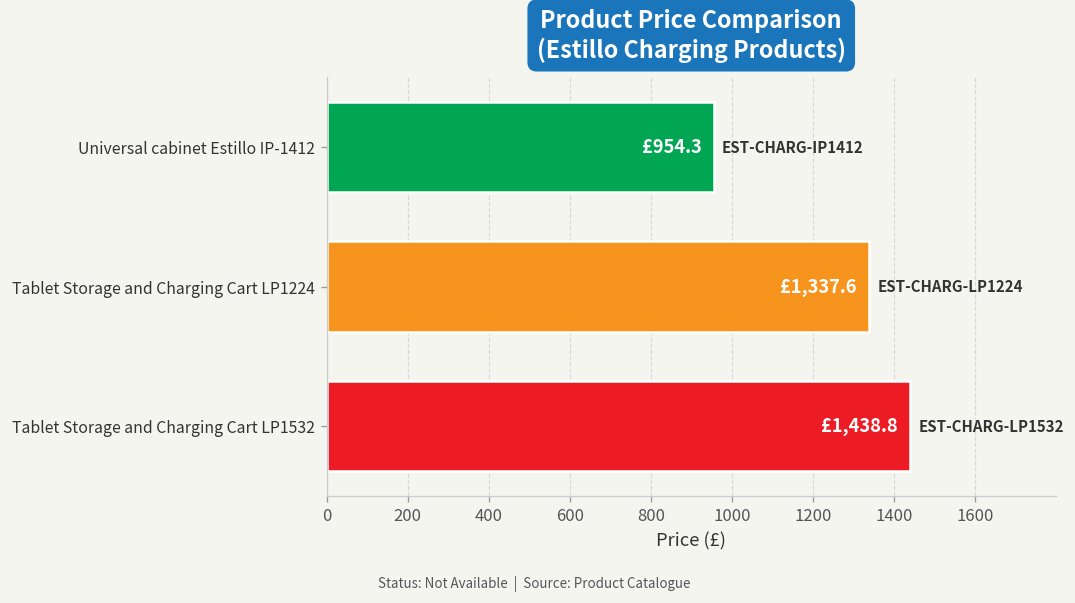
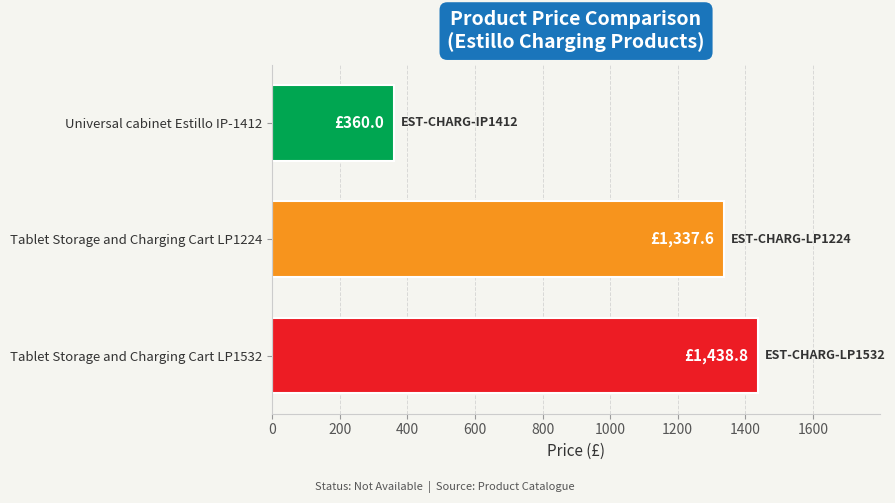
Universal cabinet Estillo IP-1412: £954.3 -> £360.0
